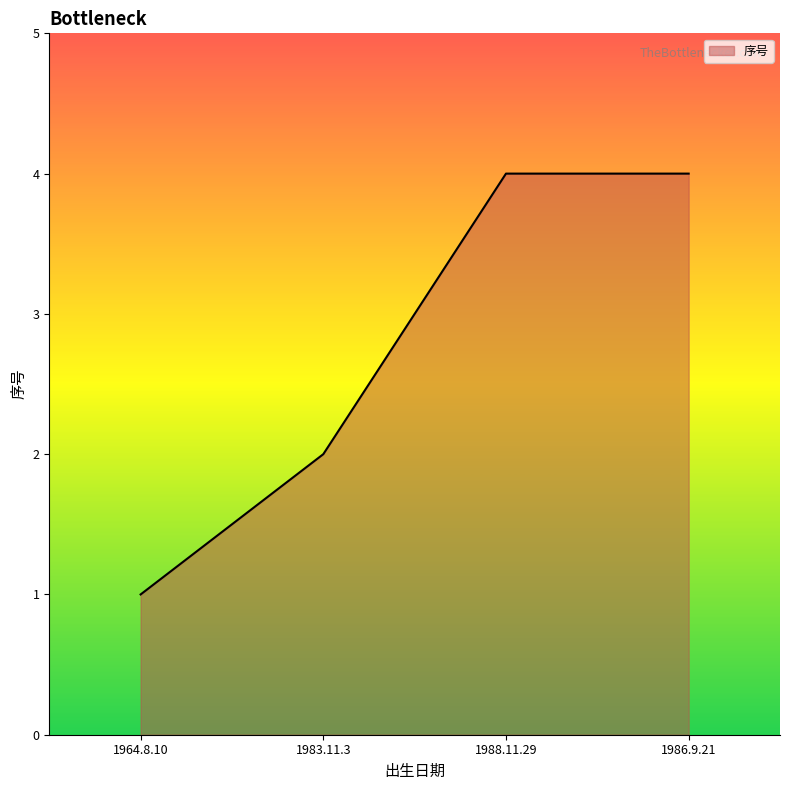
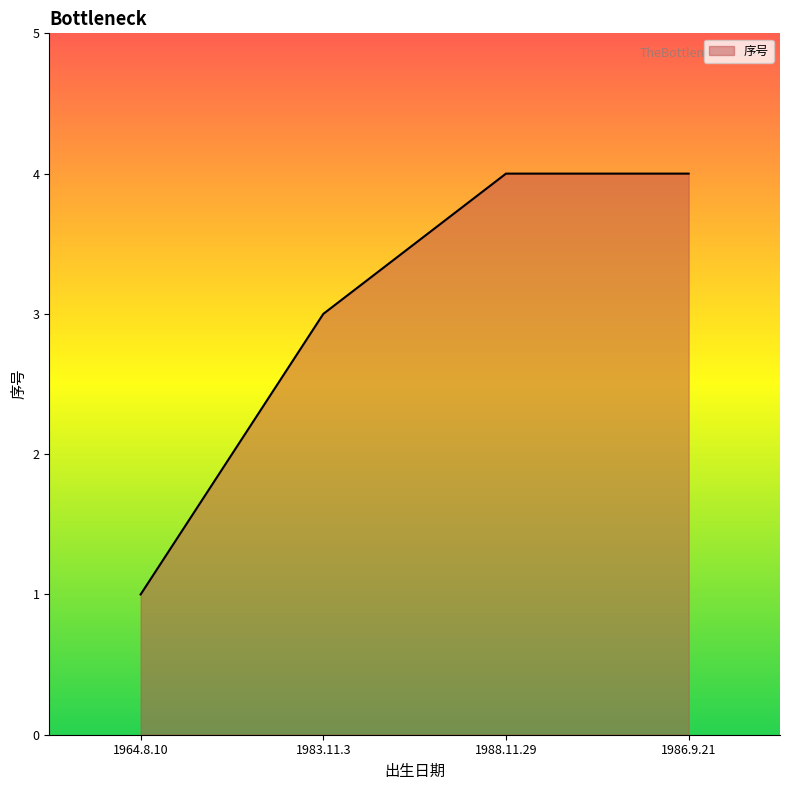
1983.11.3: 2 -> 3
